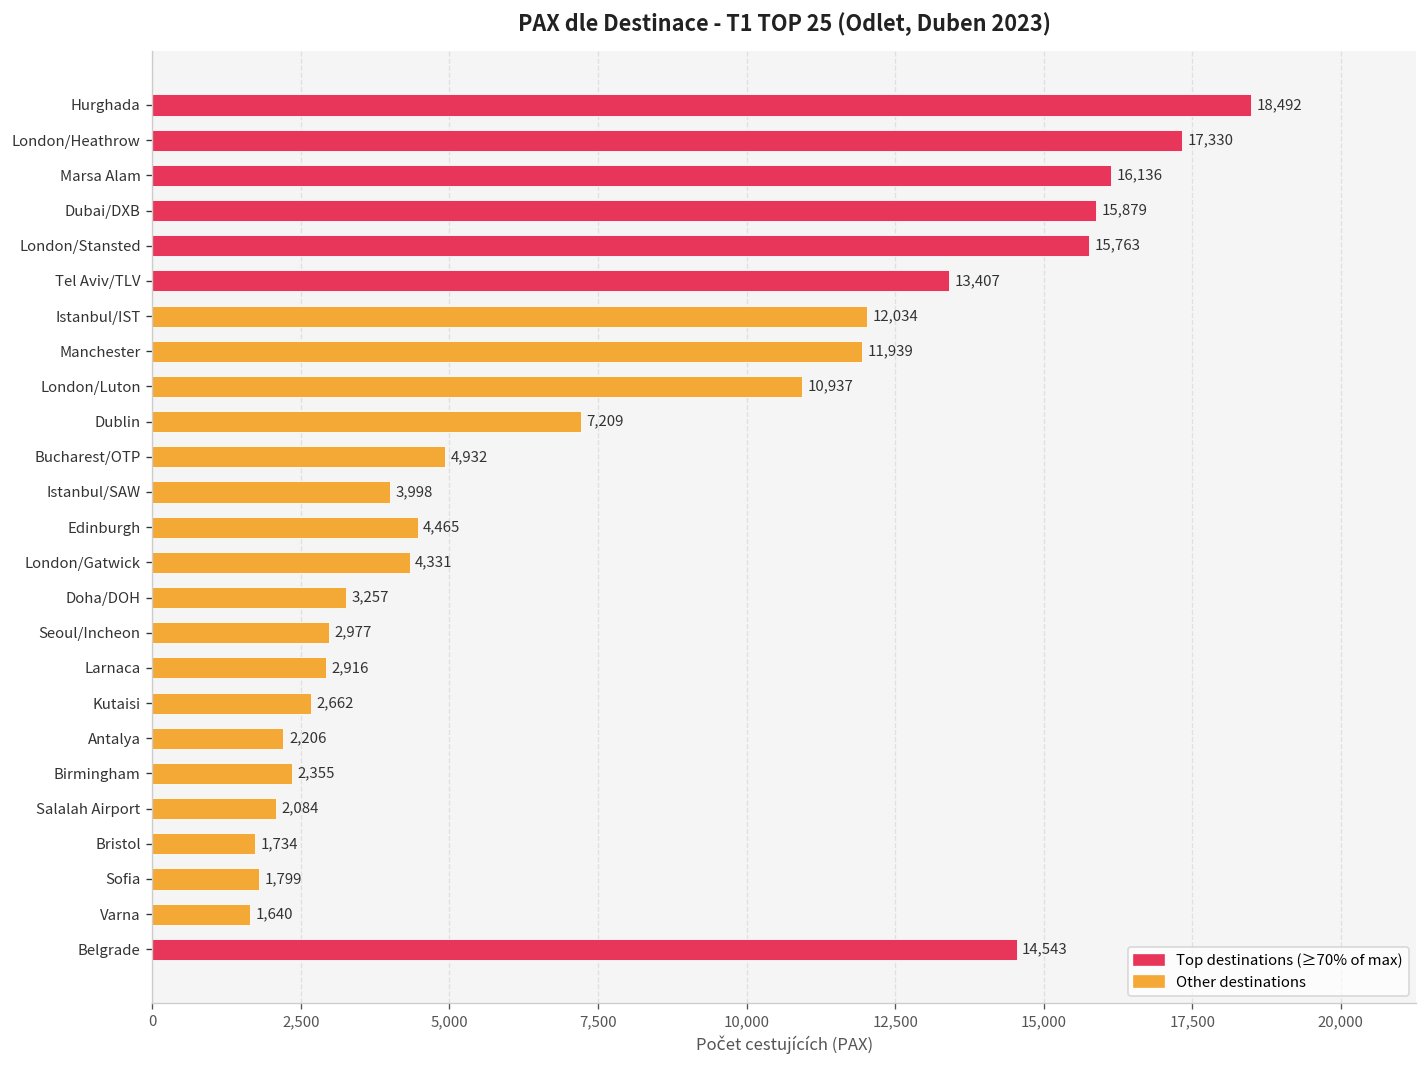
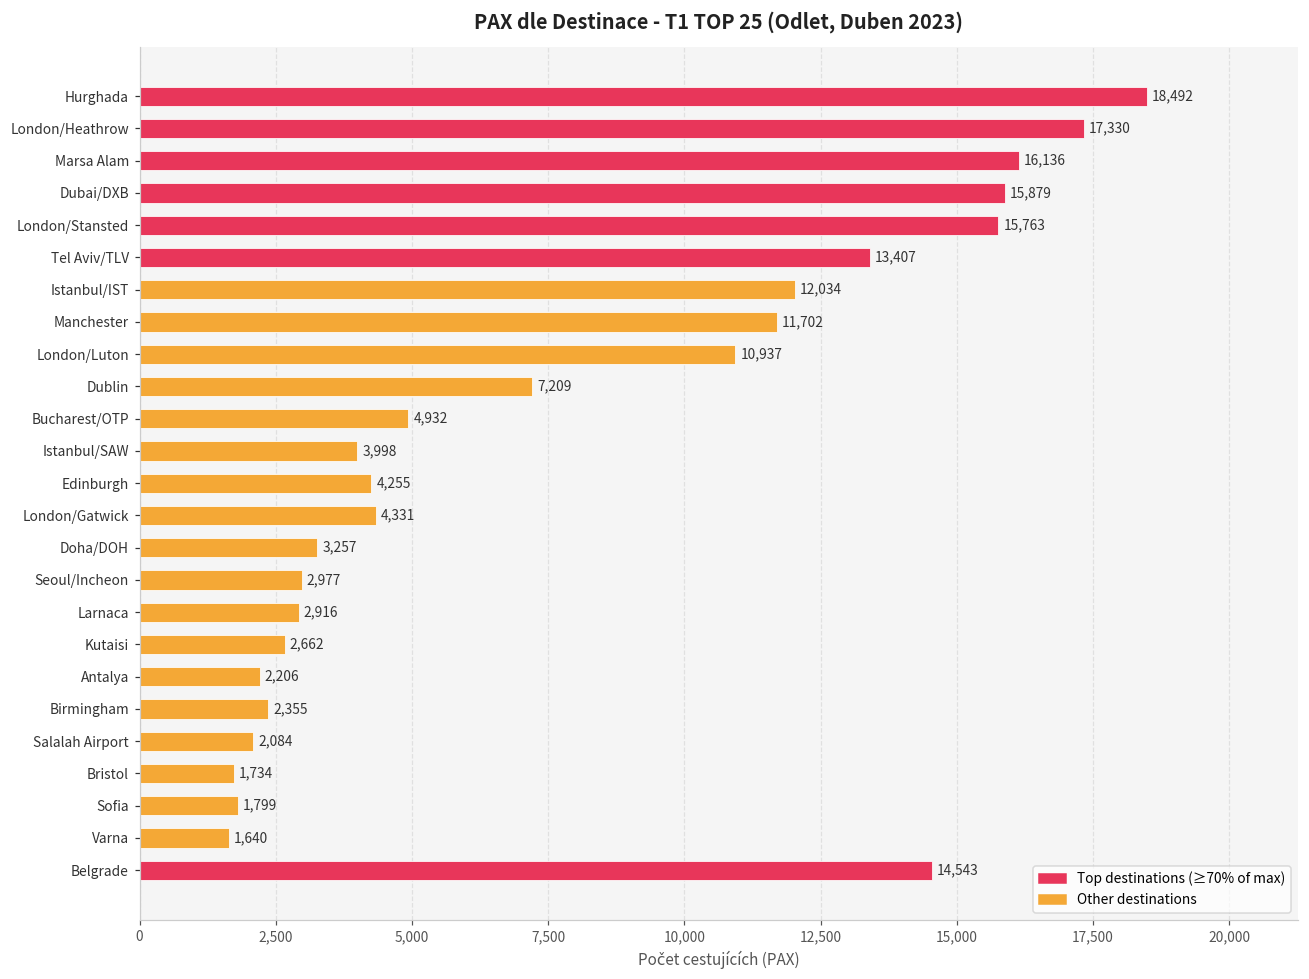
Manchester: 11,939 -> 11,702
Edinburgh: 4,465 -> 4,255
